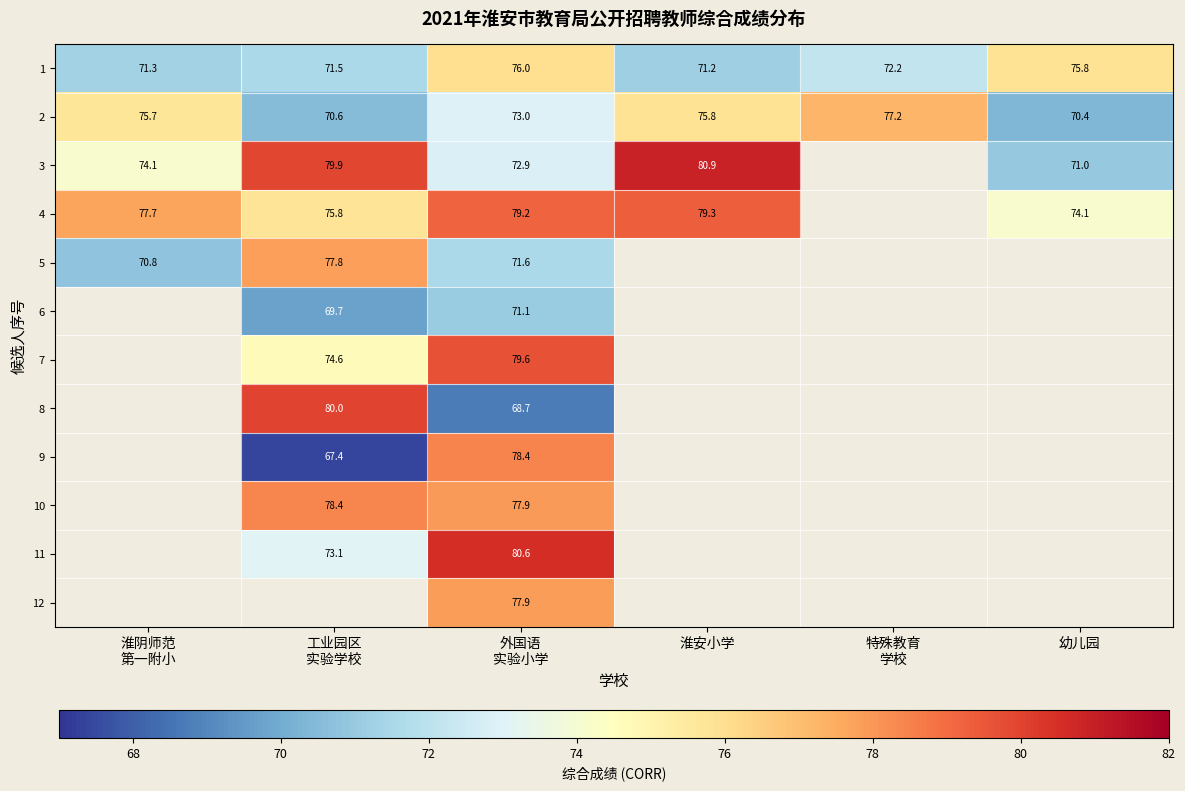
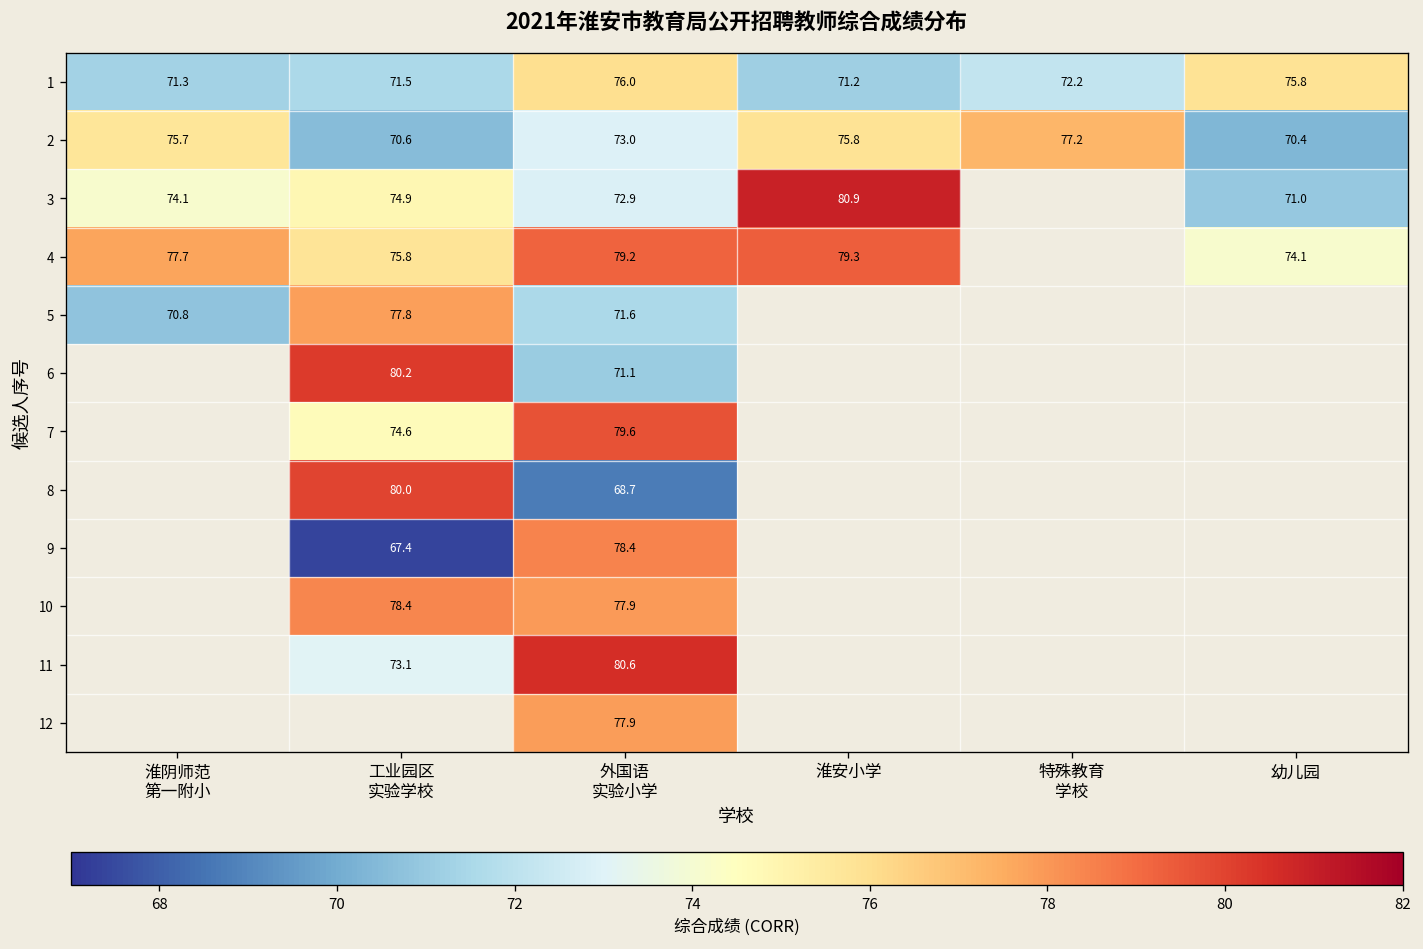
3, 工业园区 实验学校: 79.9 -> 74.9
6, 工业园区 实验学校: 69.7 -> 80.2
